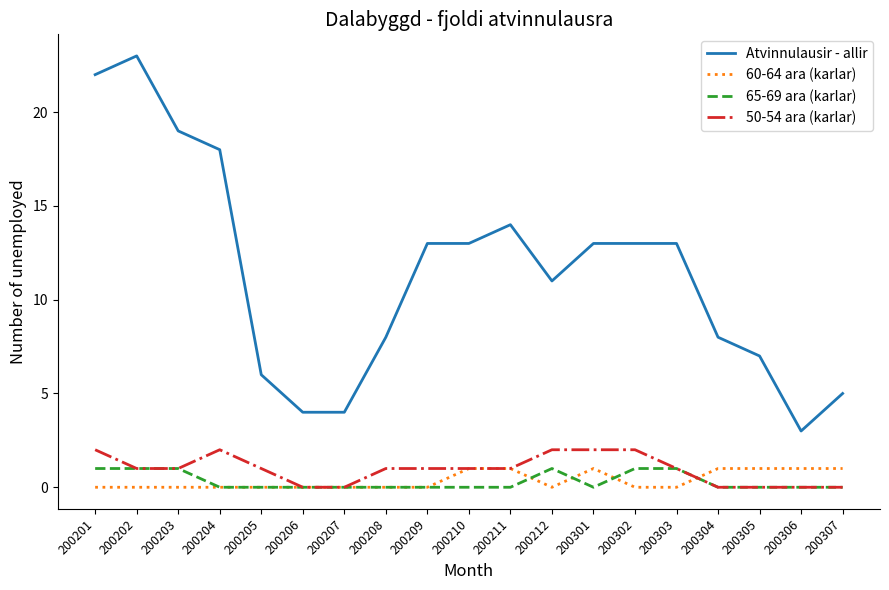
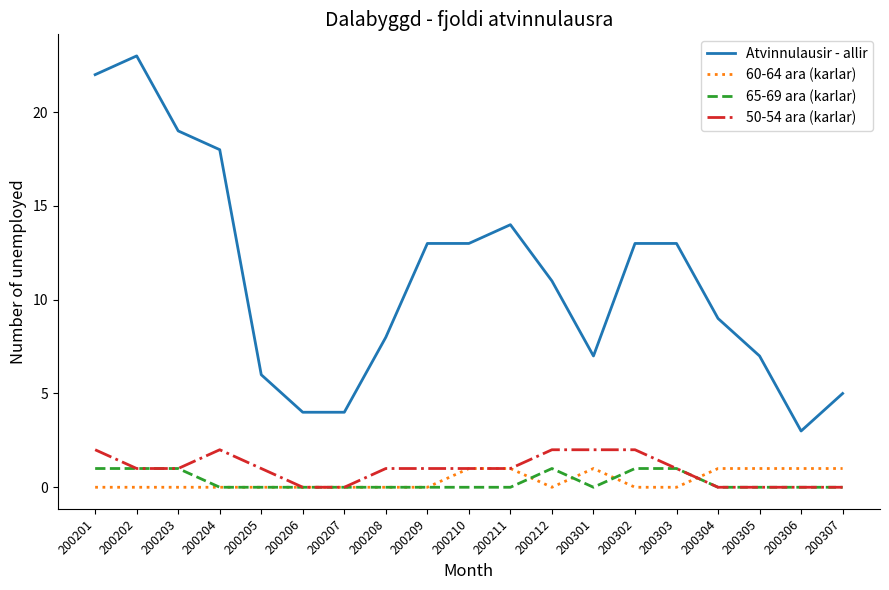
Atvinnulausir - allir, 200301: 13 -> 7
Atvinnulausir - allir, 200304: 8 -> 9
